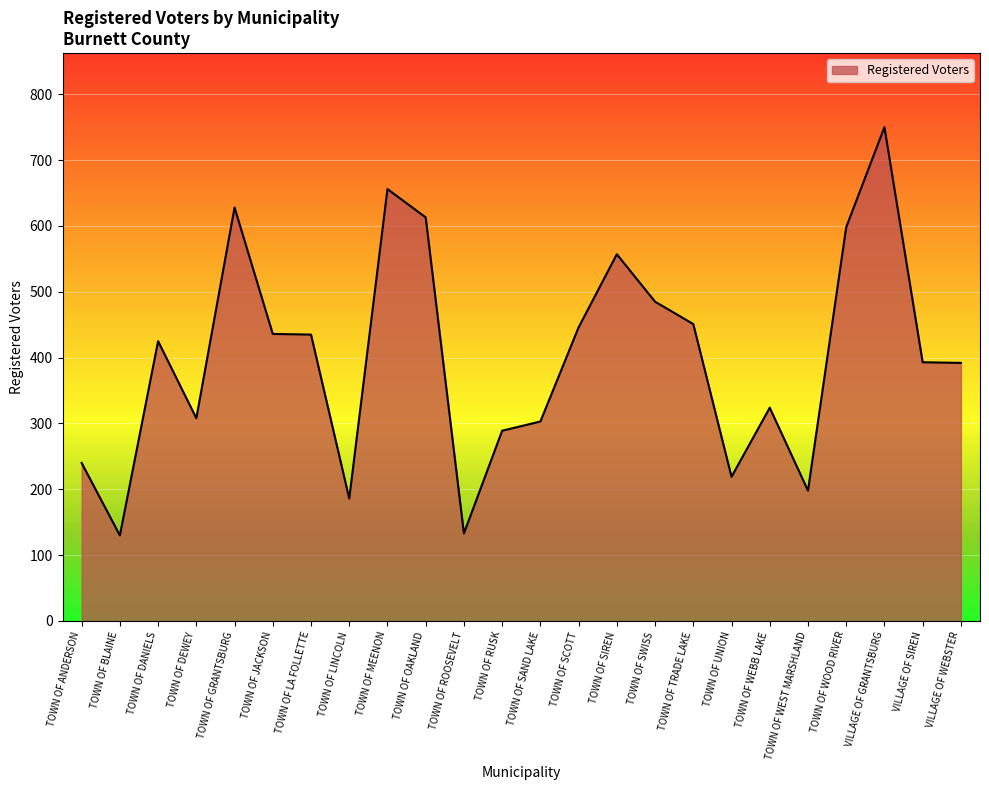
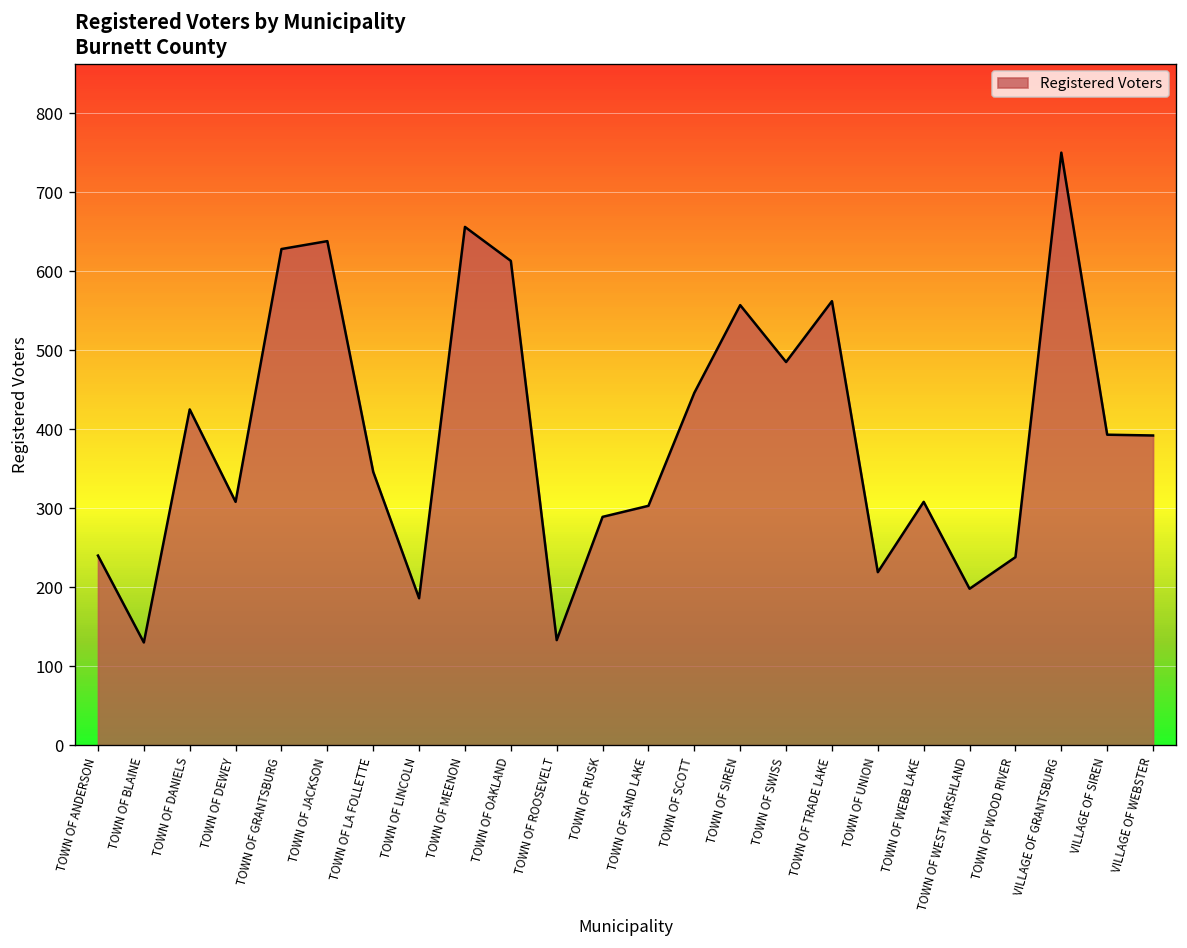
TOWN OF JACKSON: 440 -> 640
TOWN OF LA FOLLETTE: 440 -> 350
TOWN OF TRADE LAKE: 450 -> 560
TOWN OF WEBB LAKE: 320 -> 310
TOWN OF WOOD RIVER: 600 -> 240
